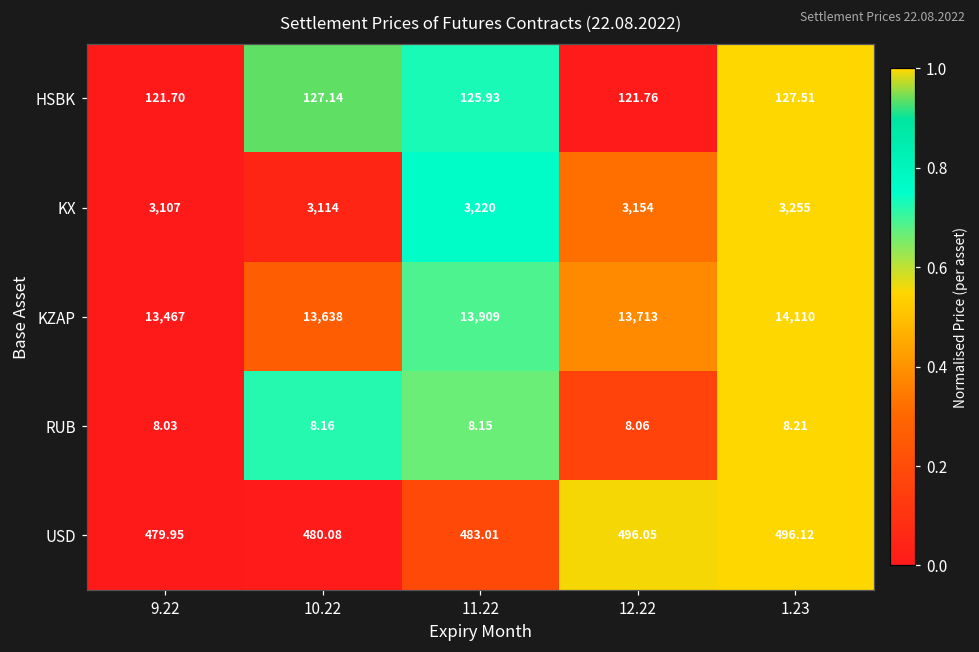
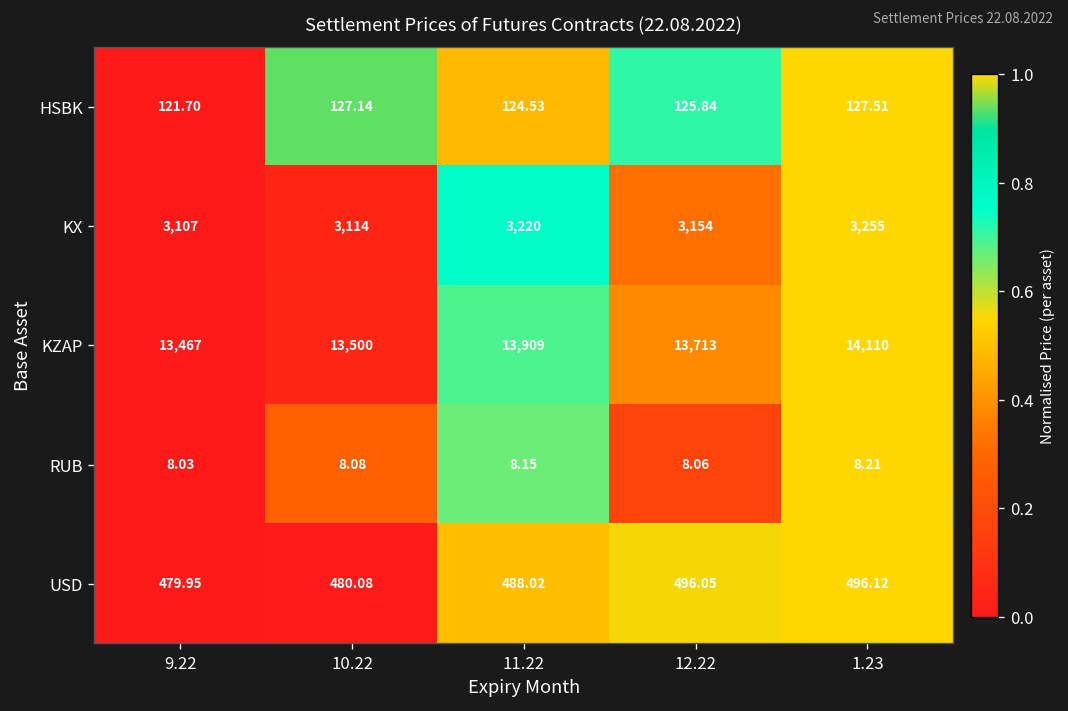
HSBK, 11.22: 125.93 -> 124.53
HSBK, 12.22: 121.76 -> 125.84
KZAP, 10.22: 13,638 -> 13,500
RUB, 10.22: 8.16 -> 8.08
USD, 11.22: 483.01 -> 488.02
